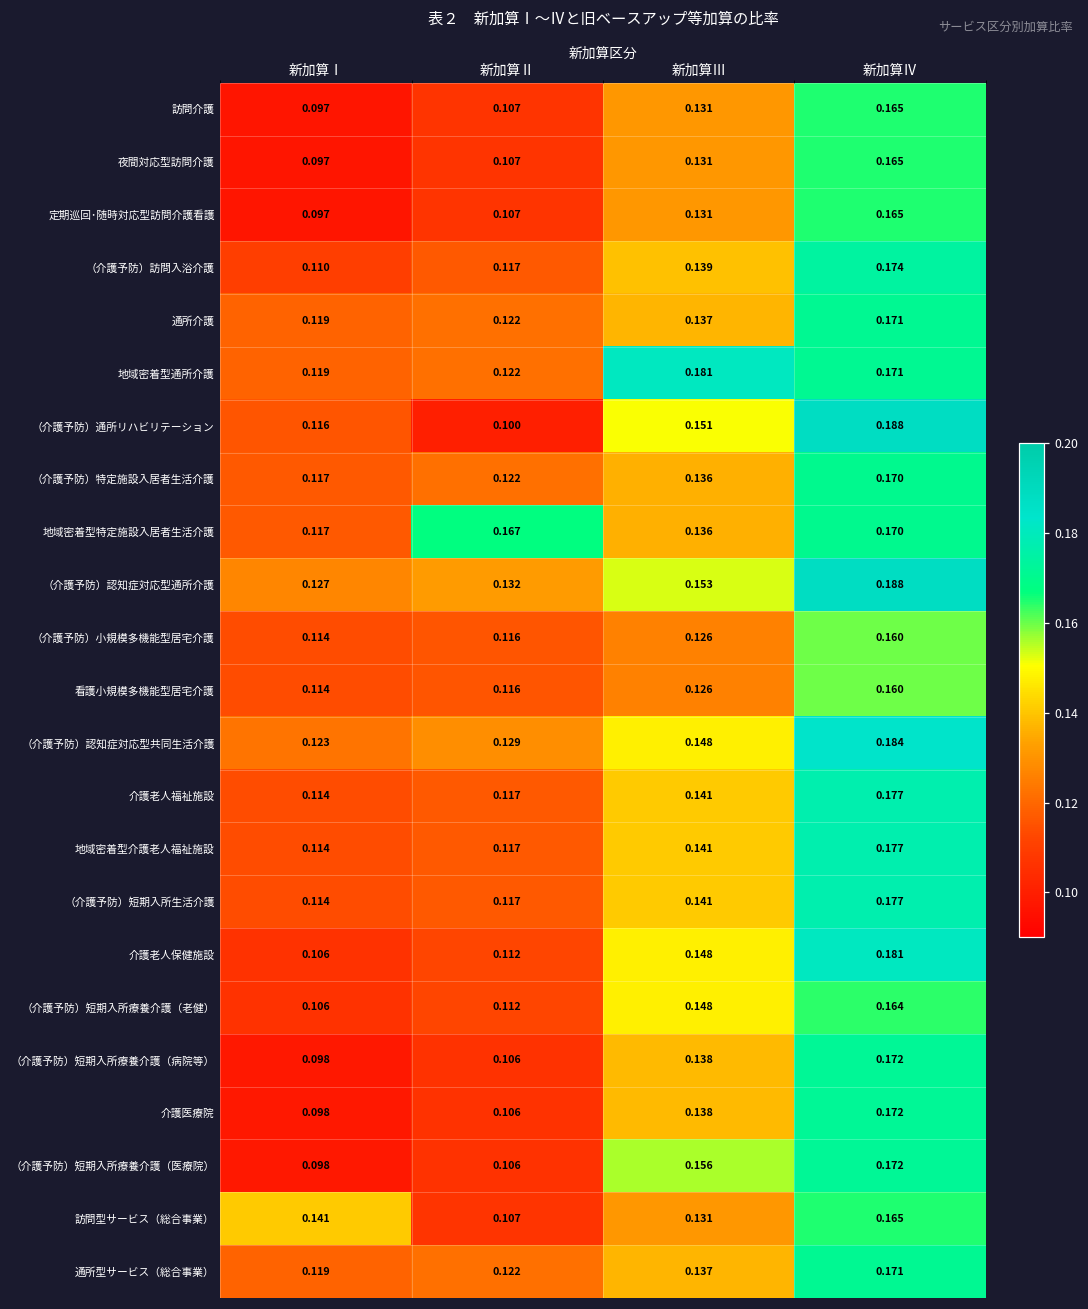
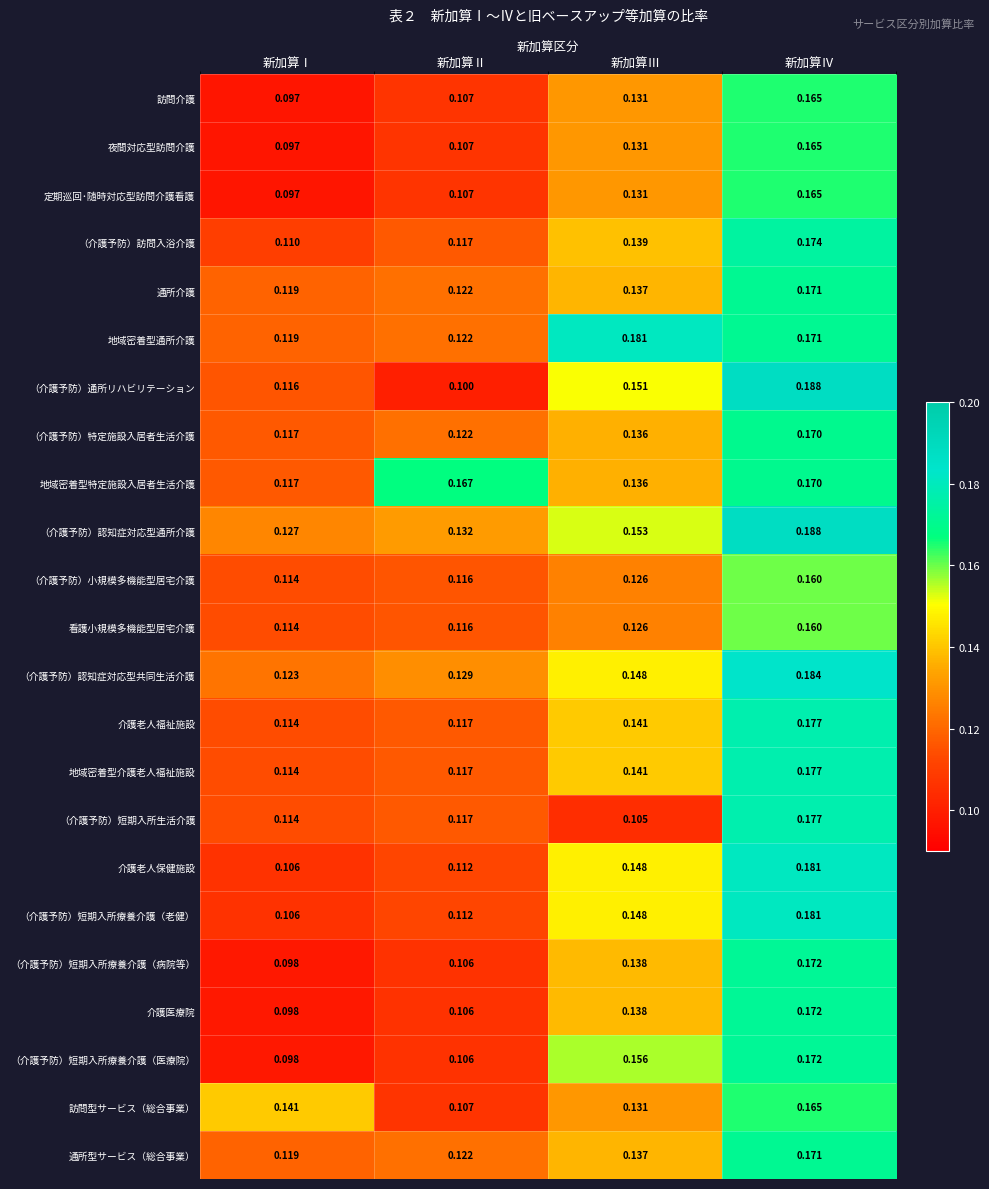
（介護予防）短期入所生活介護, 新加算Ⅲ: 0.141 -> 0.105
（介護予防）短期入所療養介護（老健）, 新加算Ⅳ: 0.164 -> 0.181
